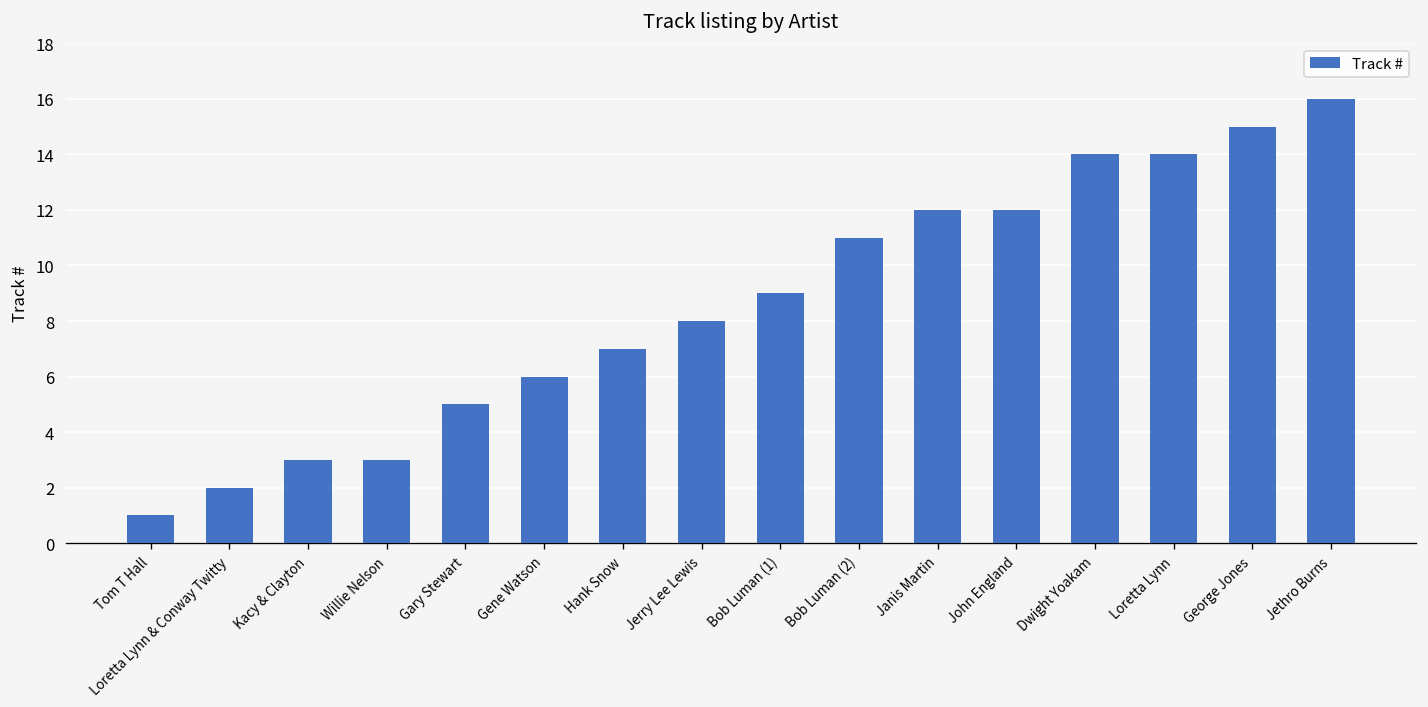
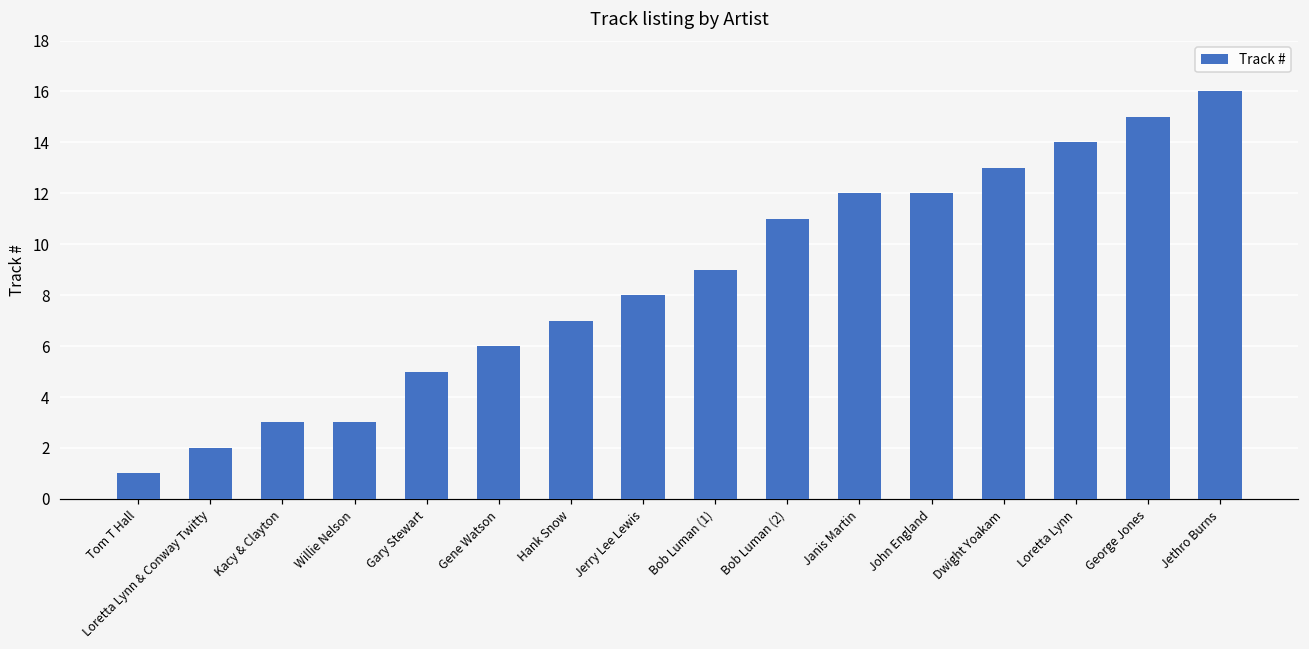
Dwight Yoakam: 14 -> 13
